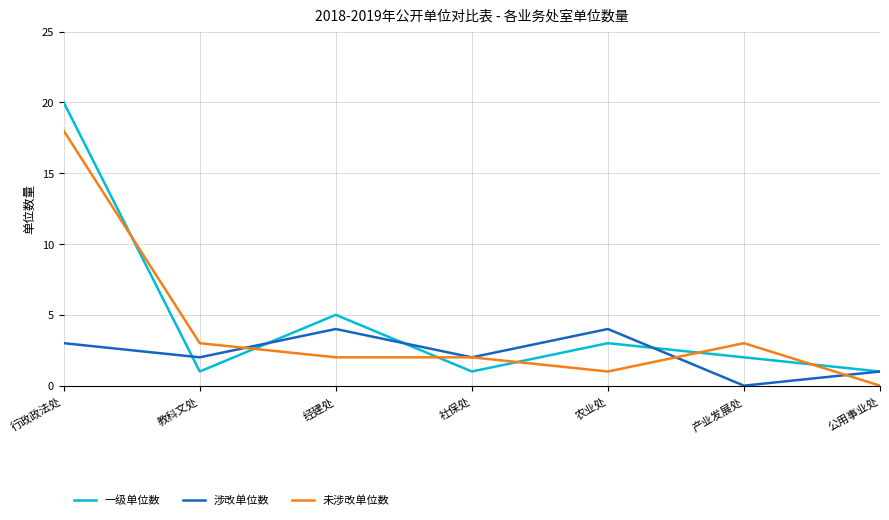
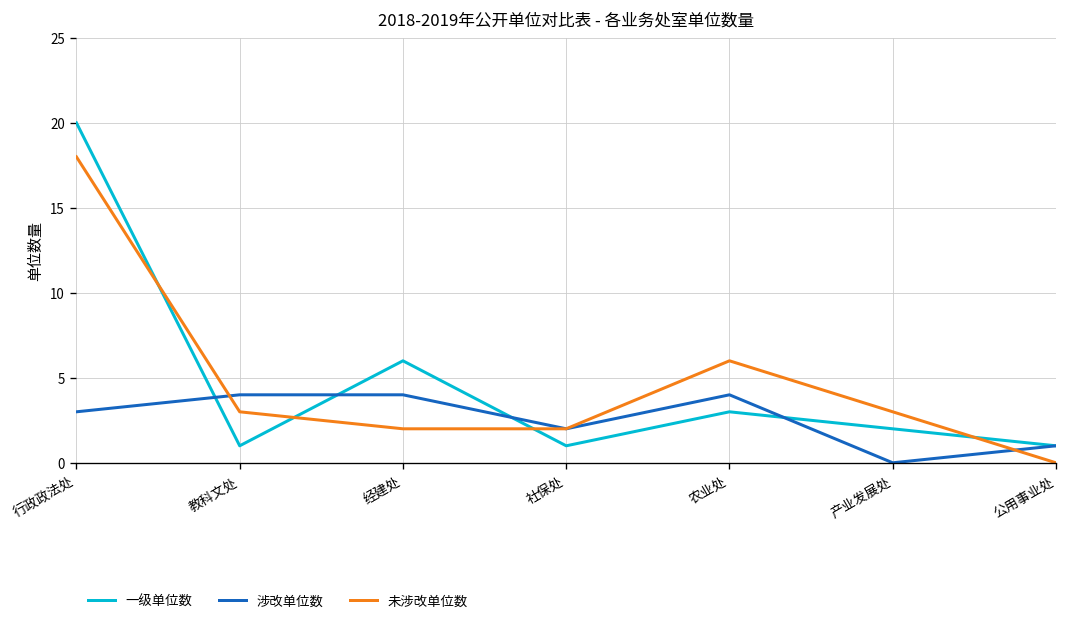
涉改单位数, 教科文处: 2 -> 4
一级单位数, 经建处: 5 -> 6
未涉改单位数, 农业处: 1 -> 6
